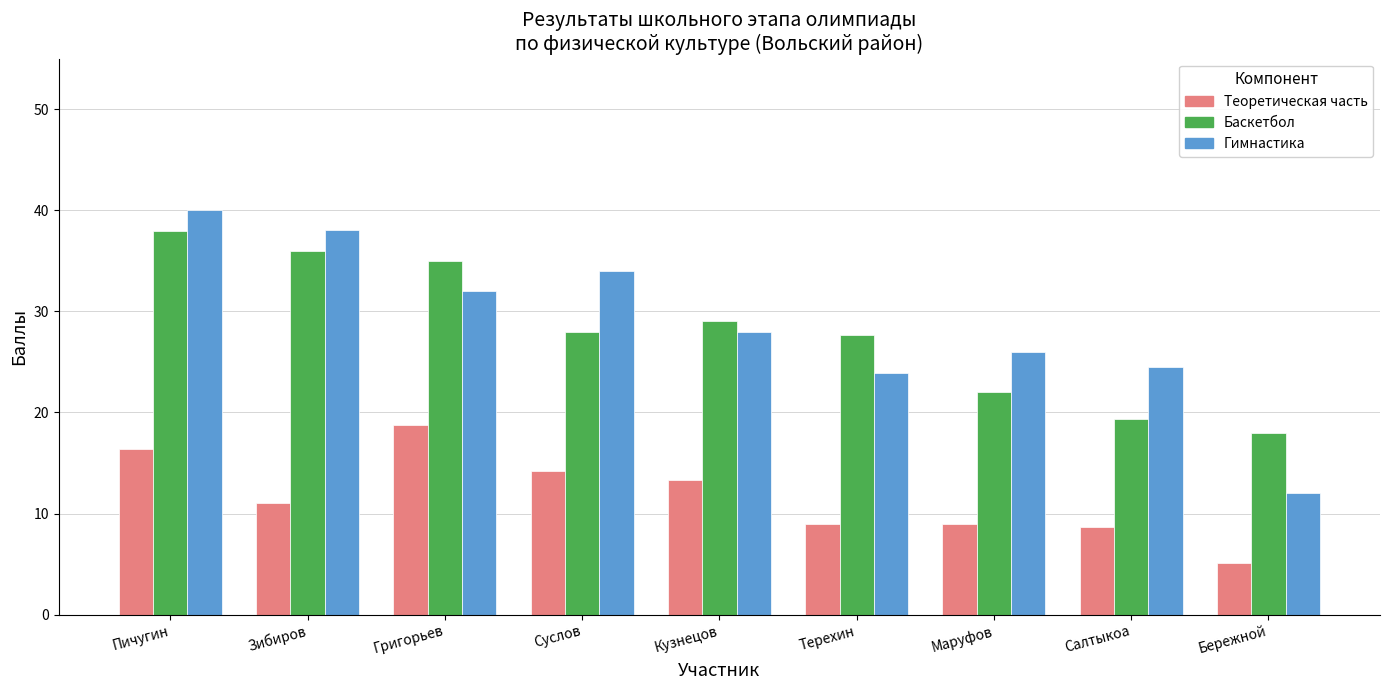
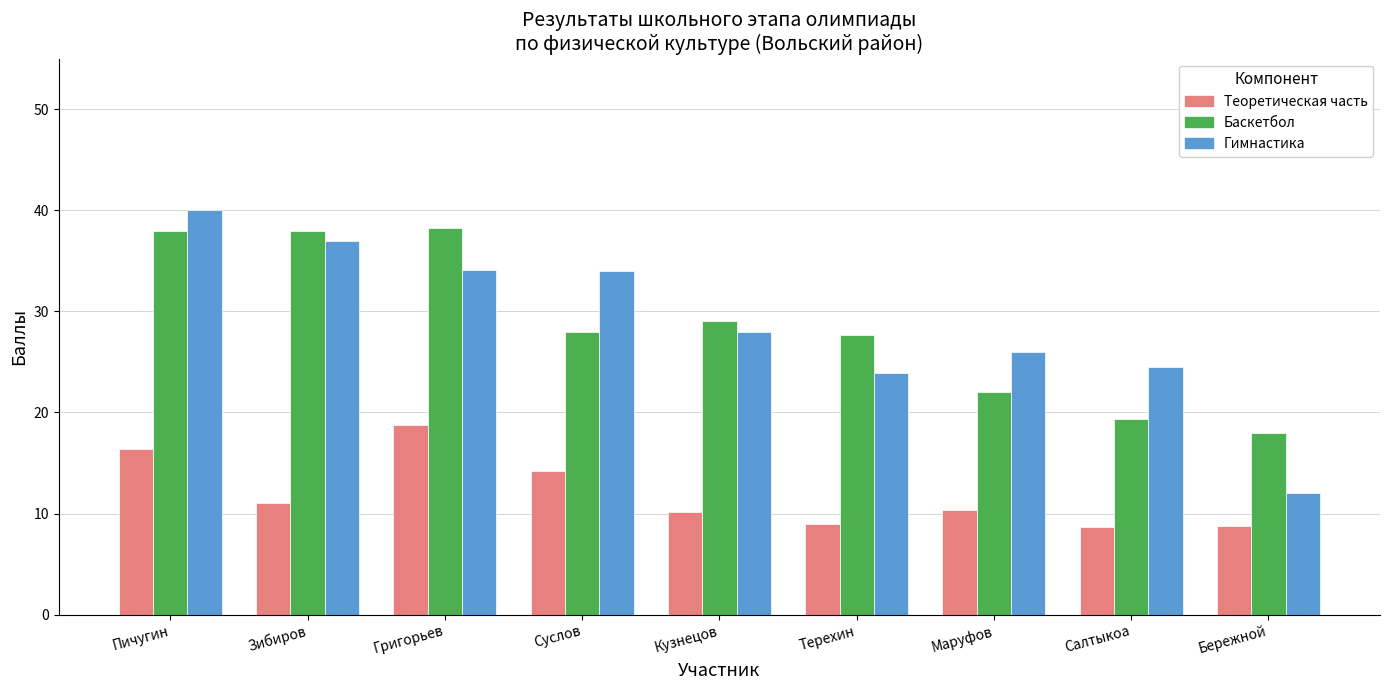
Баскетбол, Зибиров: 36 -> 38
Гимнастика, Зибиров: 38.1 -> 37.0
Баскетбол, Григорьев: 35.0 -> 38.3
Гимнастика, Григорьев: 32.0 -> 34.1
Теоретическая часть, Кузнецов: 13.3 -> 10.2
Теоретическая часть, Маруфов: 9.0 -> 10.3
Теоретическая часть, Бережной: 5.1 -> 8.8
